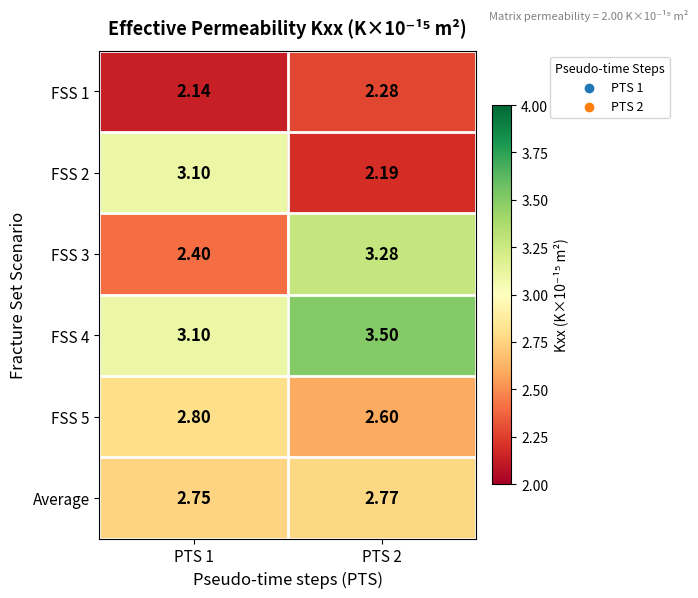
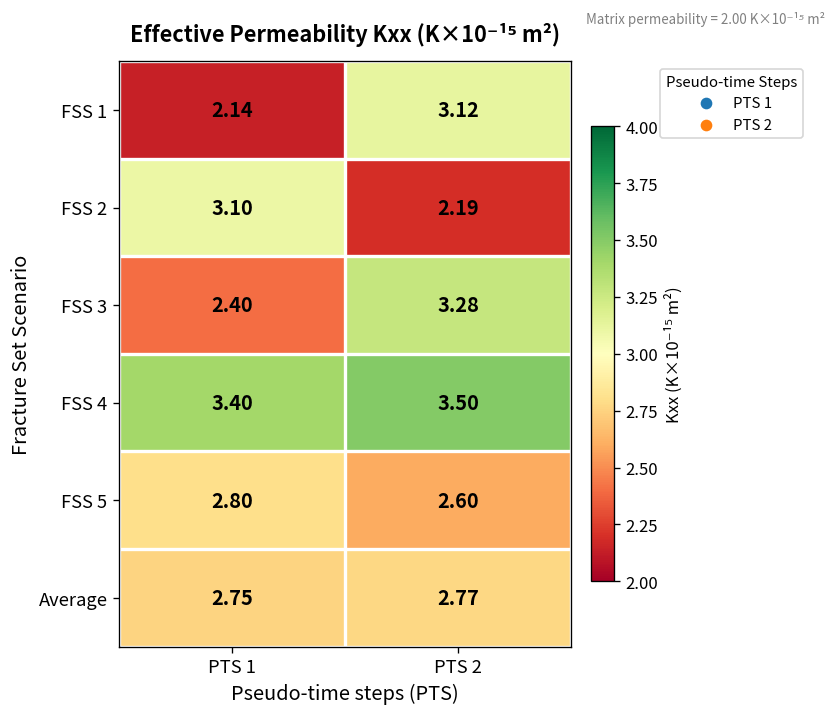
FSS 1, PTS 2: 2.28 -> 3.12
FSS 4, PTS 1: 3.10 -> 3.40
